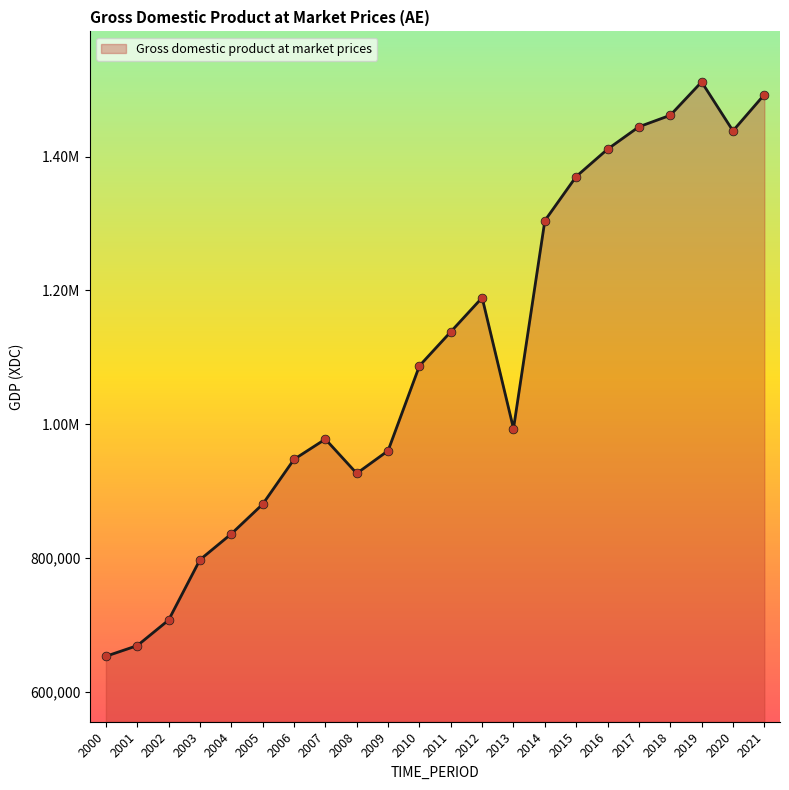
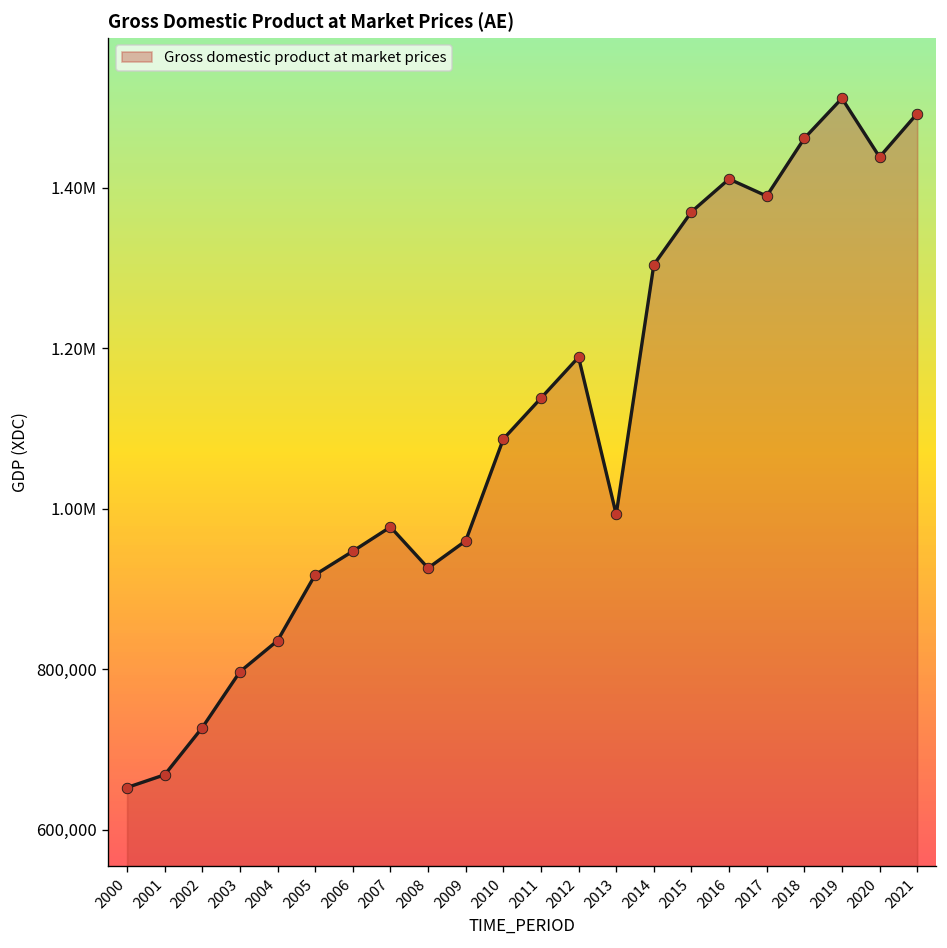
2002: 710,000 -> 730,000
2005: 880,000 -> 920,000
2017: 1,440,000 -> 1,390,000
